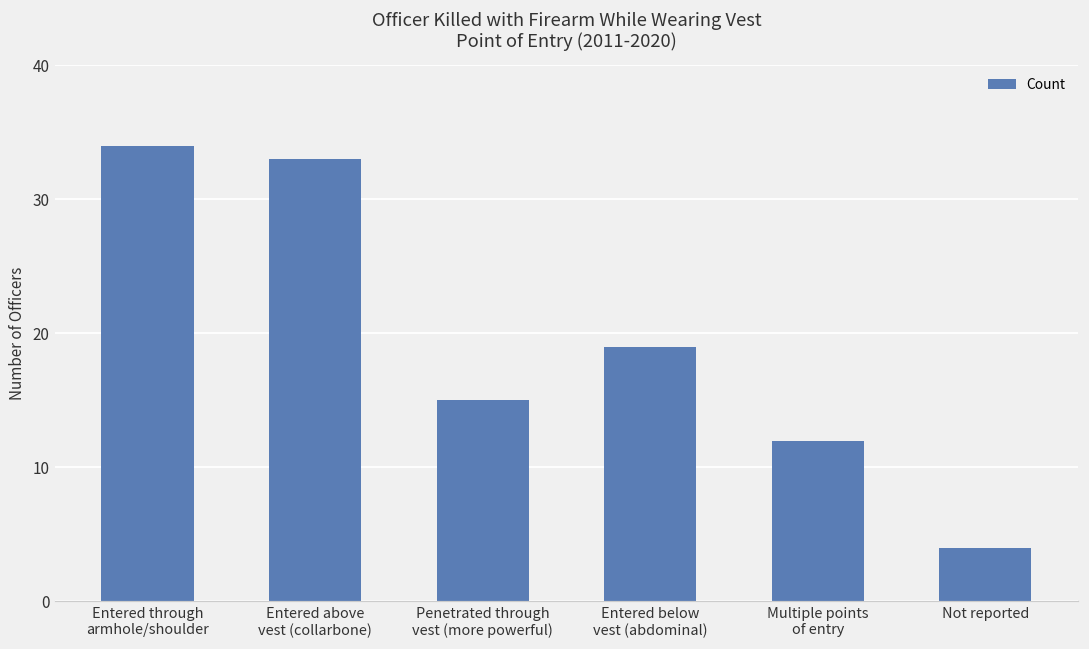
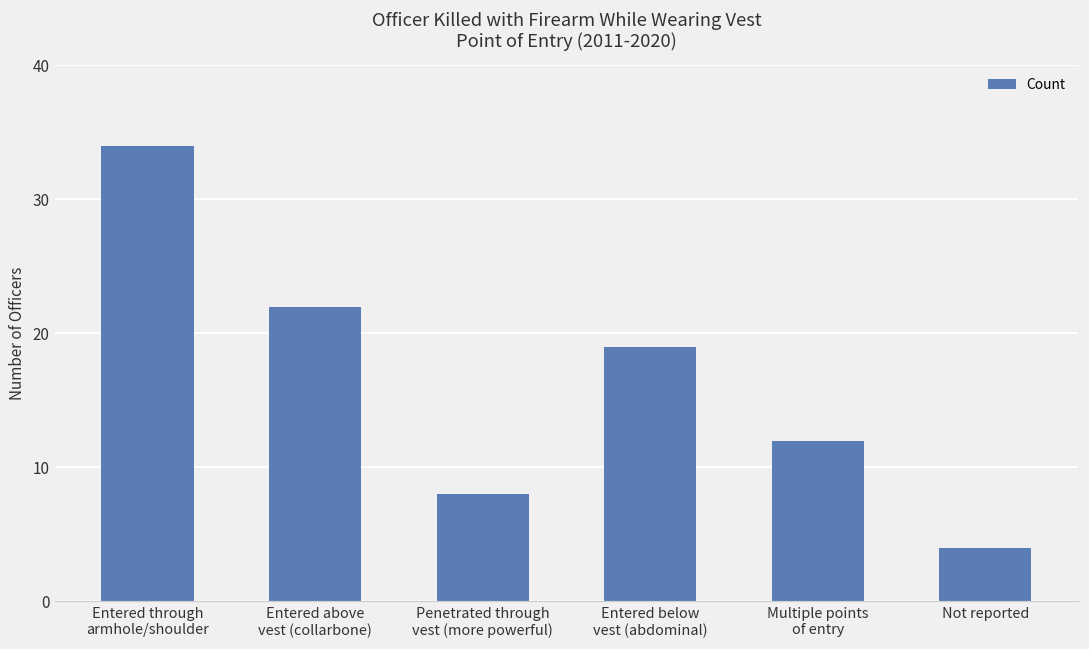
Entered above vest (collarbone): 33 -> 22
Penetrated through vest (more powerful): 15 -> 8
